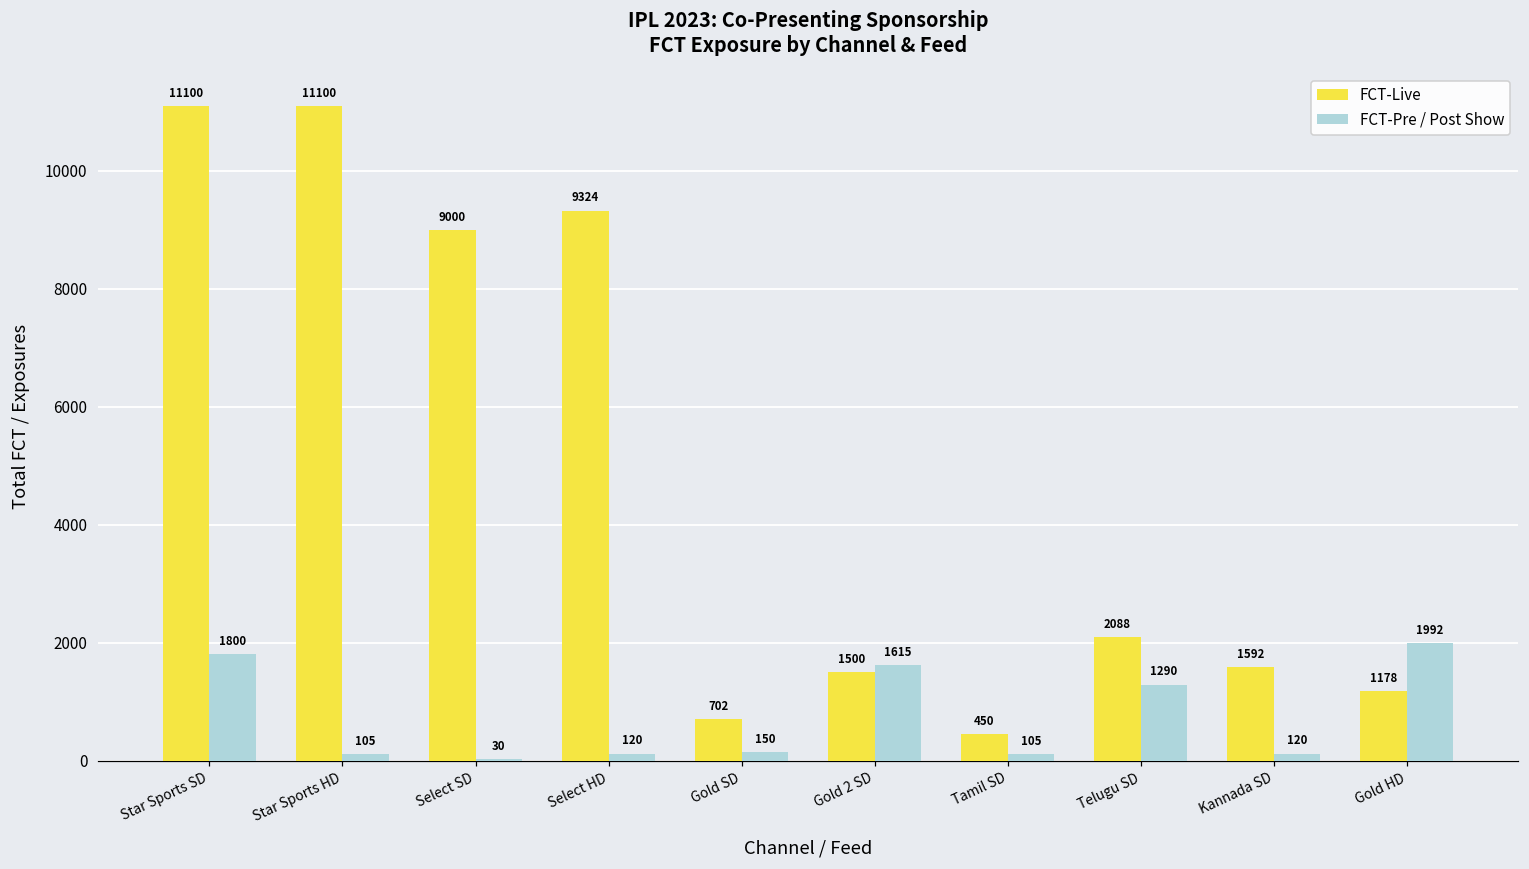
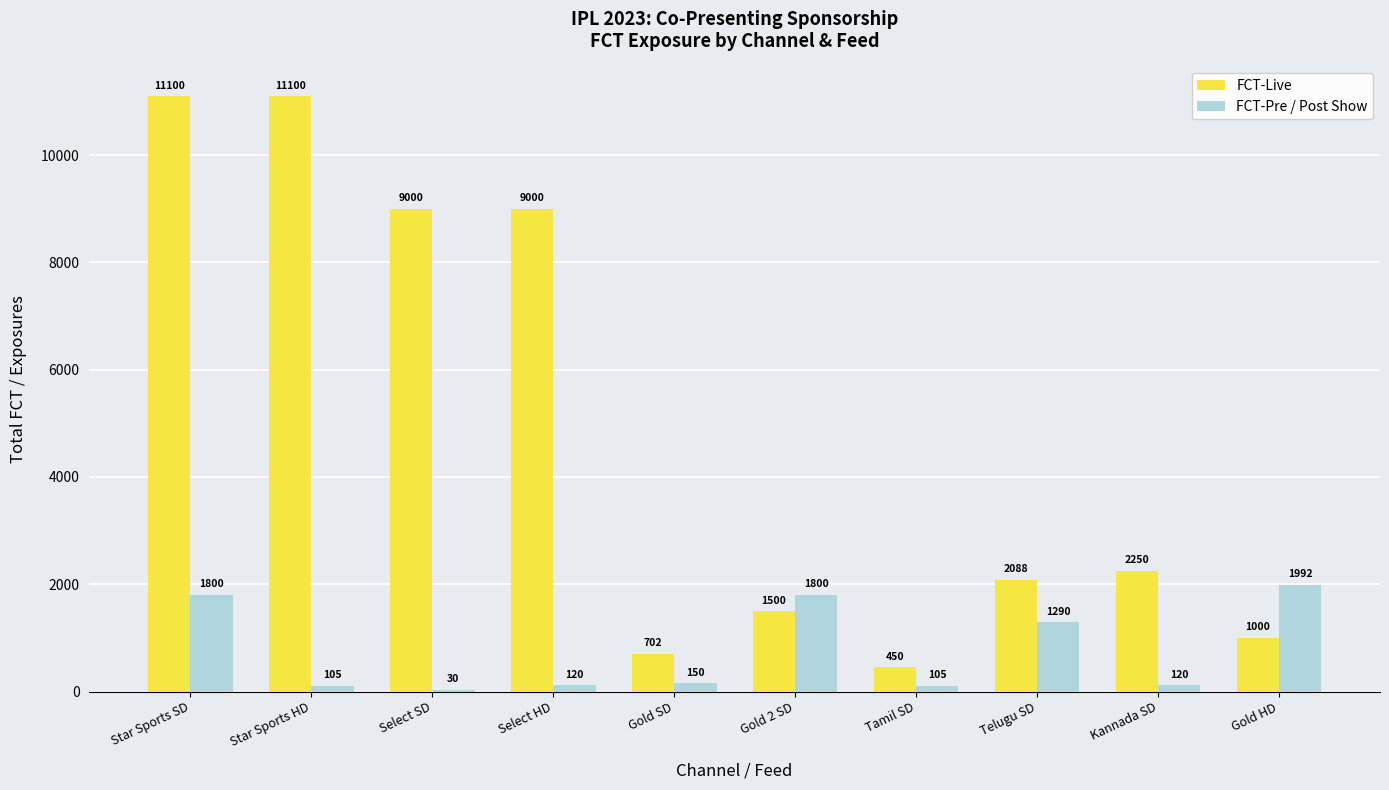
FCT-Live, Select HD: 9324 -> 9000
FCT-Pre / Post Show, Gold 2 SD: 1615 -> 1800
FCT-Live, Kannada SD: 1592 -> 2250
FCT-Live, Gold HD: 1178 -> 1000
